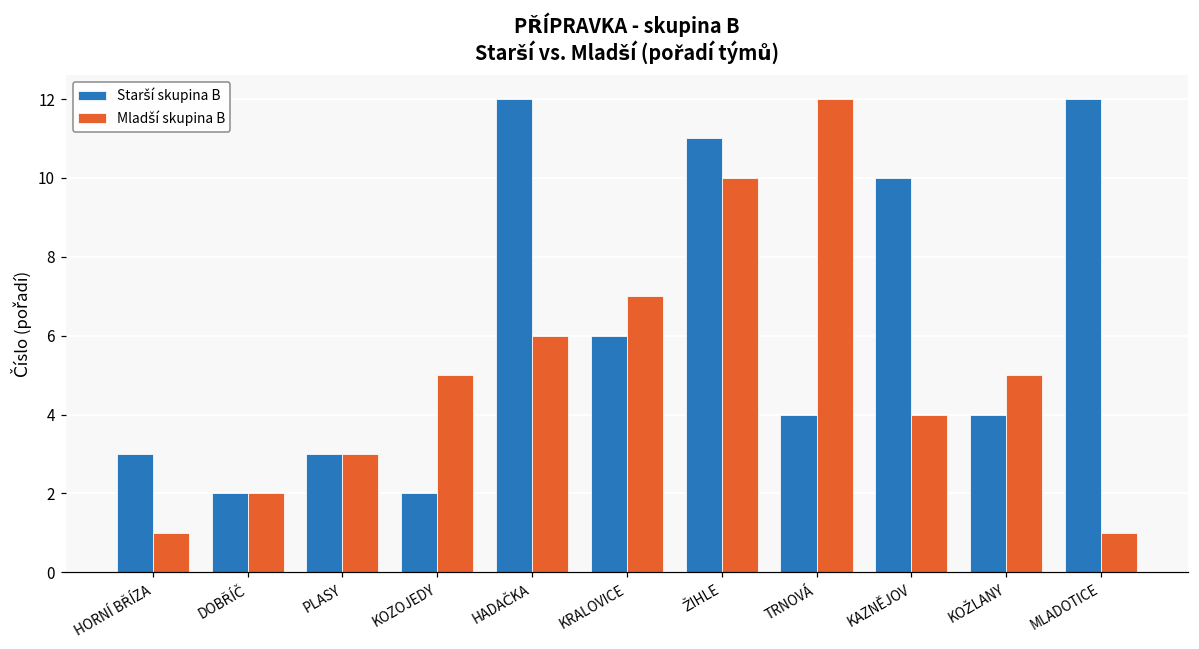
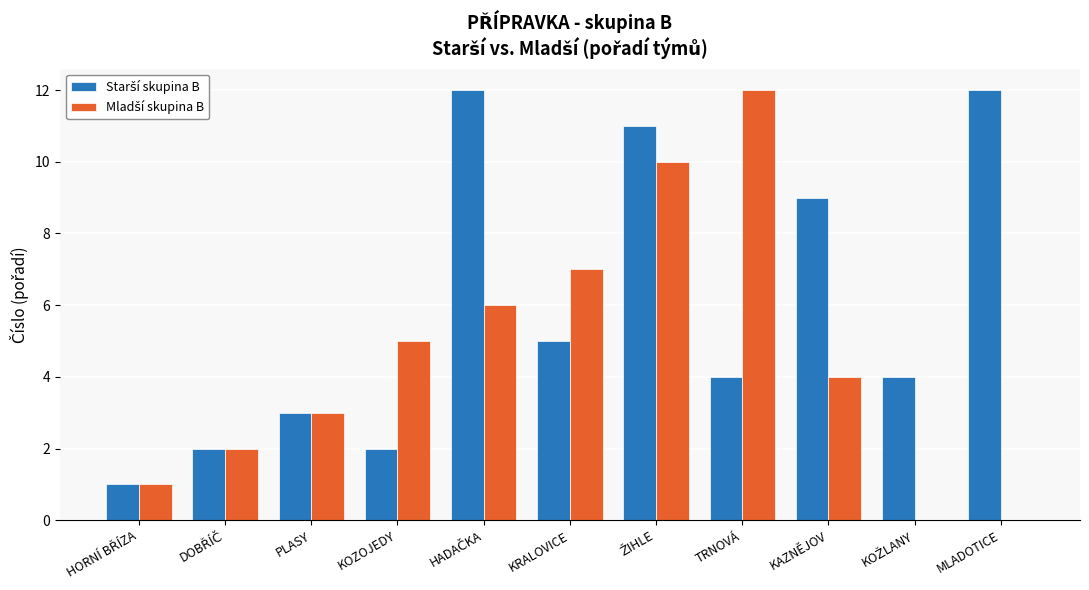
Starší skupina B, HORNÍ BŘÍZA: 3 -> 1
Starší skupina B, KRALOVICE: 6 -> 5
Starší skupina B, KAZNĚJOV: 10 -> 9
Mladší skupina B, KOŽLANY: 5 -> 0
Mladší skupina B, MLADOTICE: 1 -> 0
